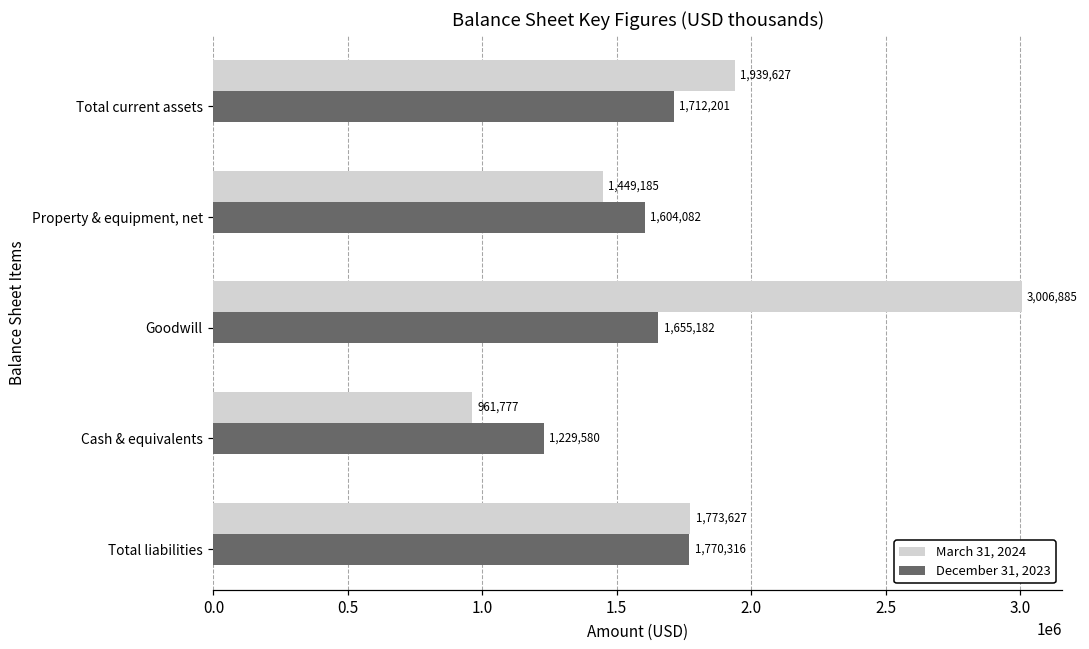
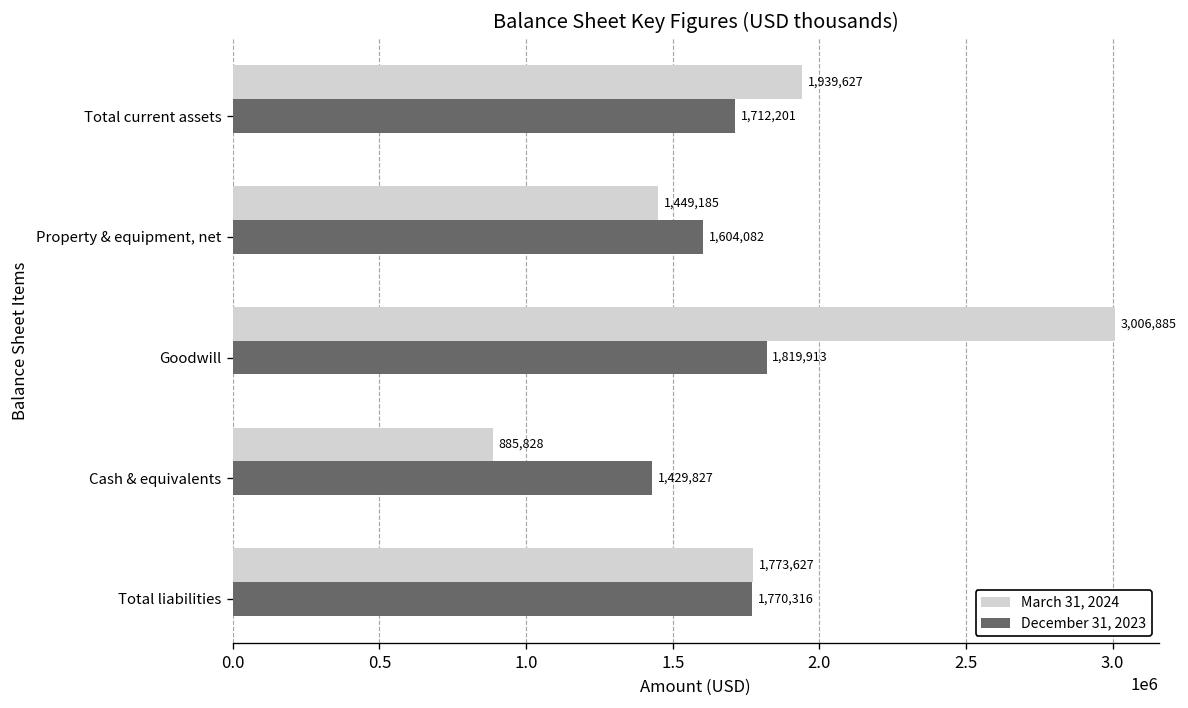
December 31, 2023, Goodwill: 1,655,182 -> 1,819,913
March 31, 2024, Cash & equivalents: 961,777 -> 885,828
December 31, 2023, Cash & equivalents: 1,229,580 -> 1,429,827
